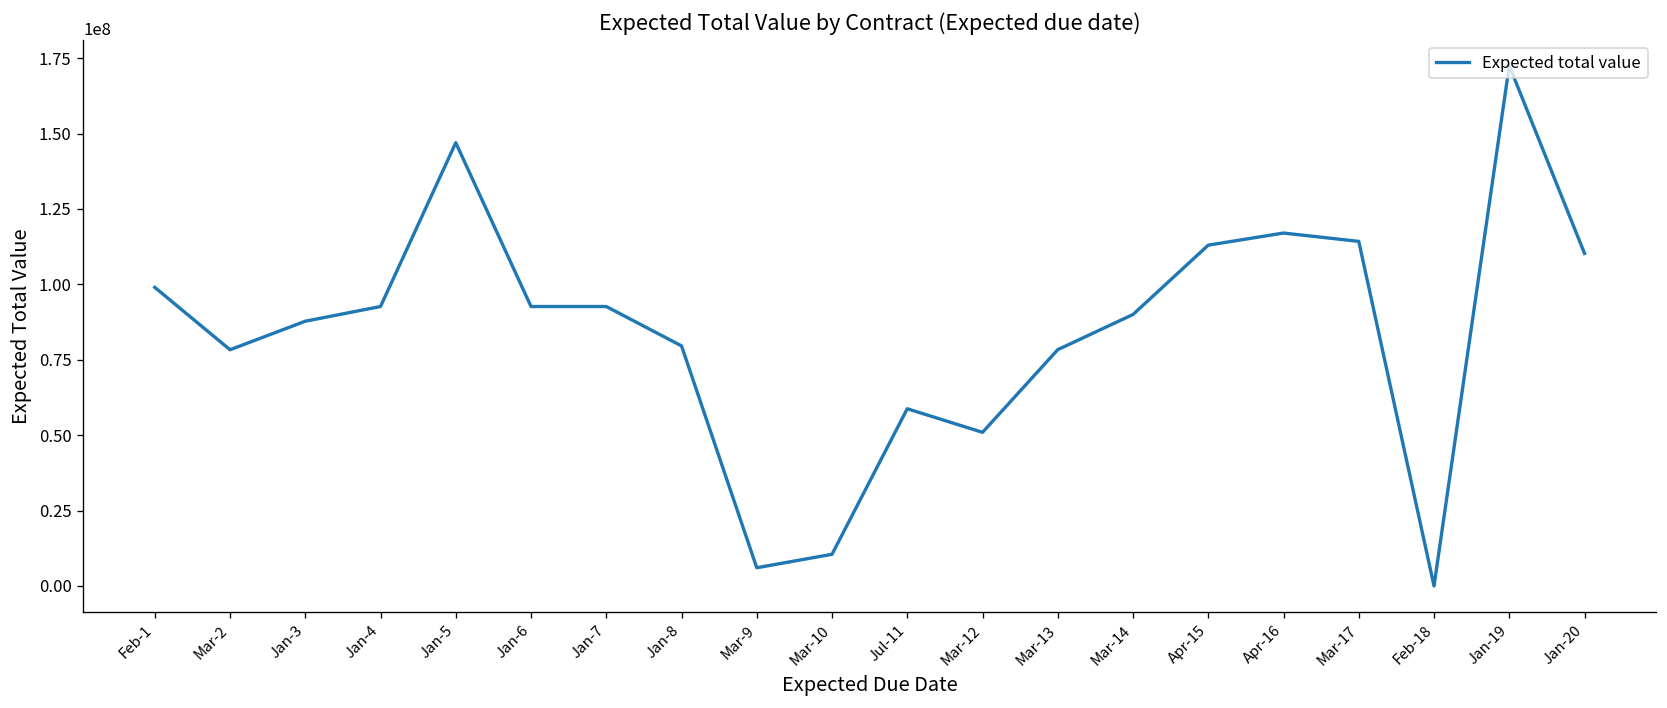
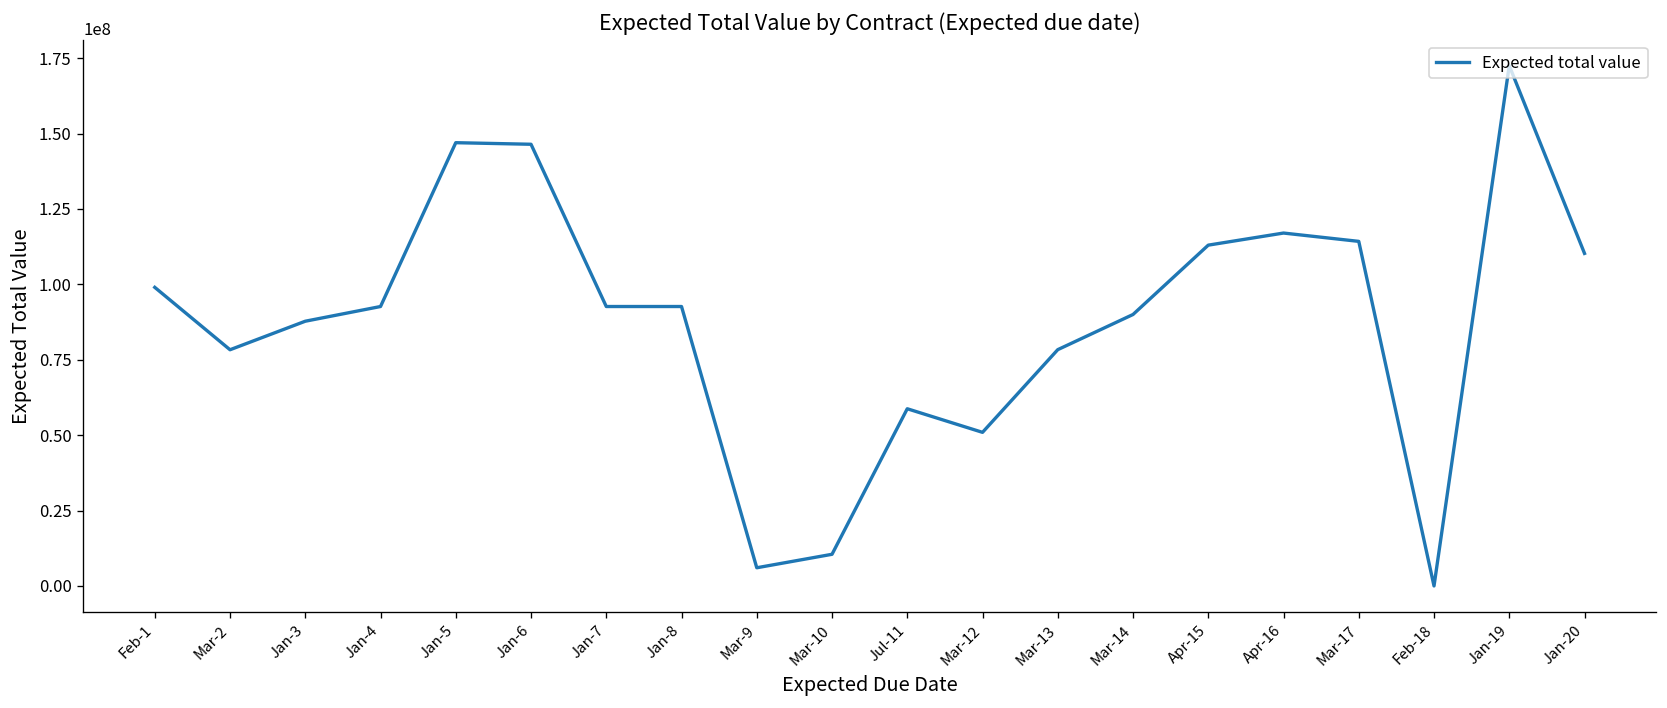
Jan-6: 93000000 -> 146000000
Jan-8: 80000000 -> 93000000
